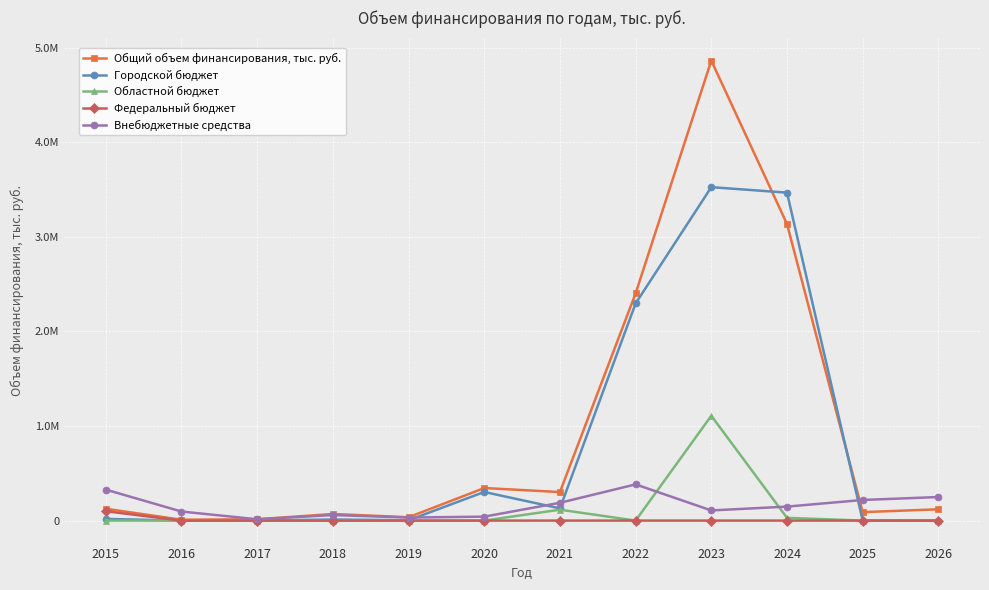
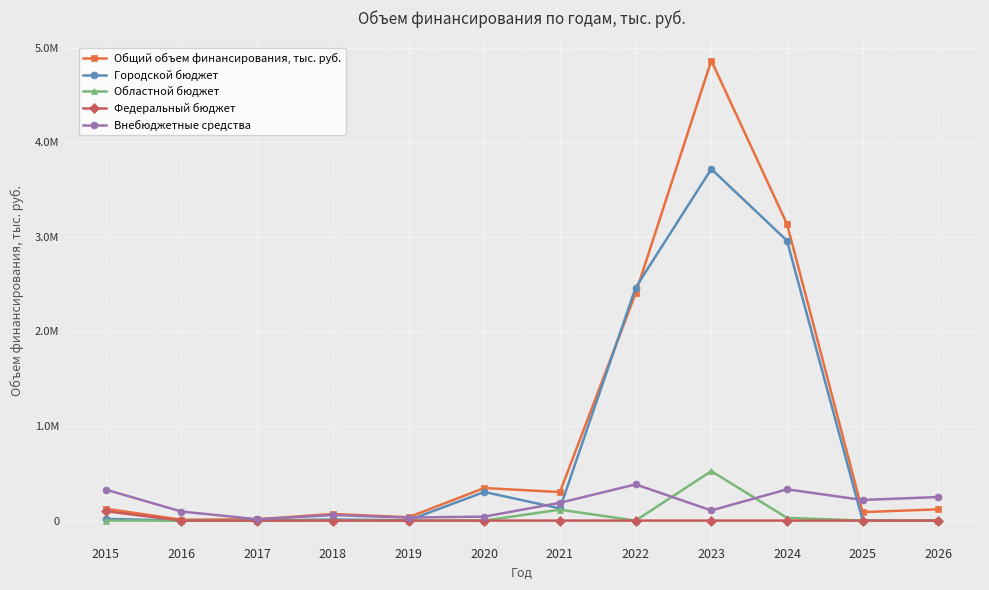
Городской бюджет, 2022: 2300000 -> 2500000
Городской бюджет, 2023: 3500000 -> 3700000
Областной бюджет, 2023: 1100000 -> 500000
Городской бюджет, 2024: 3500000 -> 3000000
Внебюджетные средства, 2024: 100000 -> 300000
